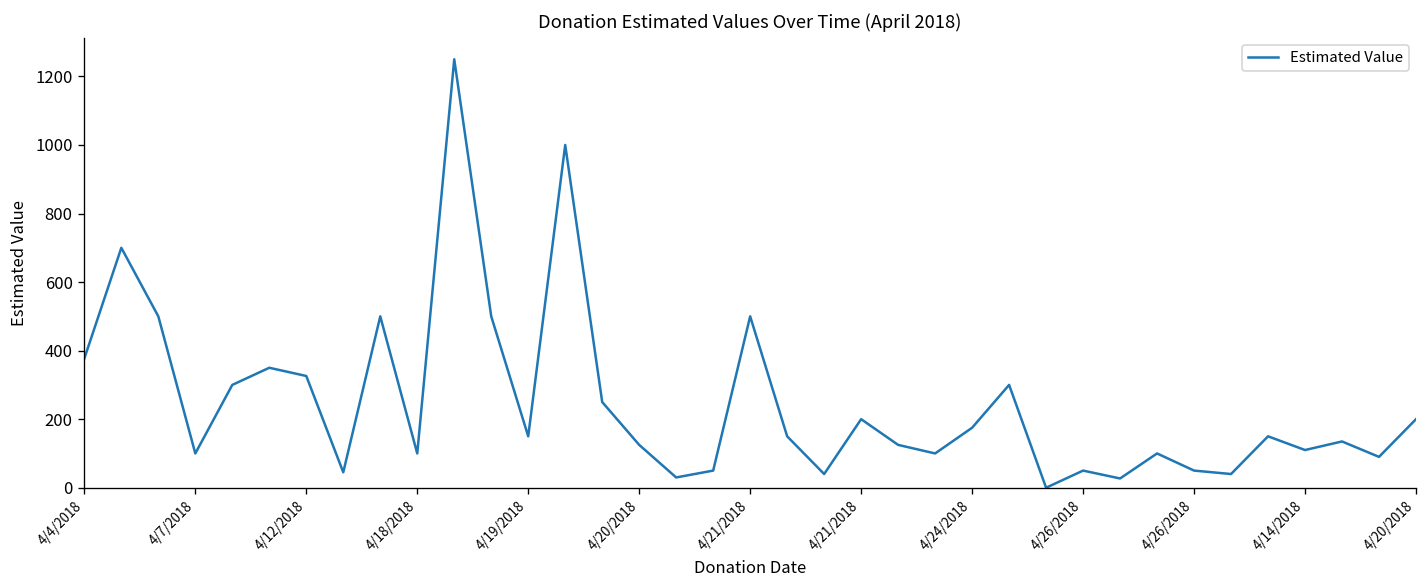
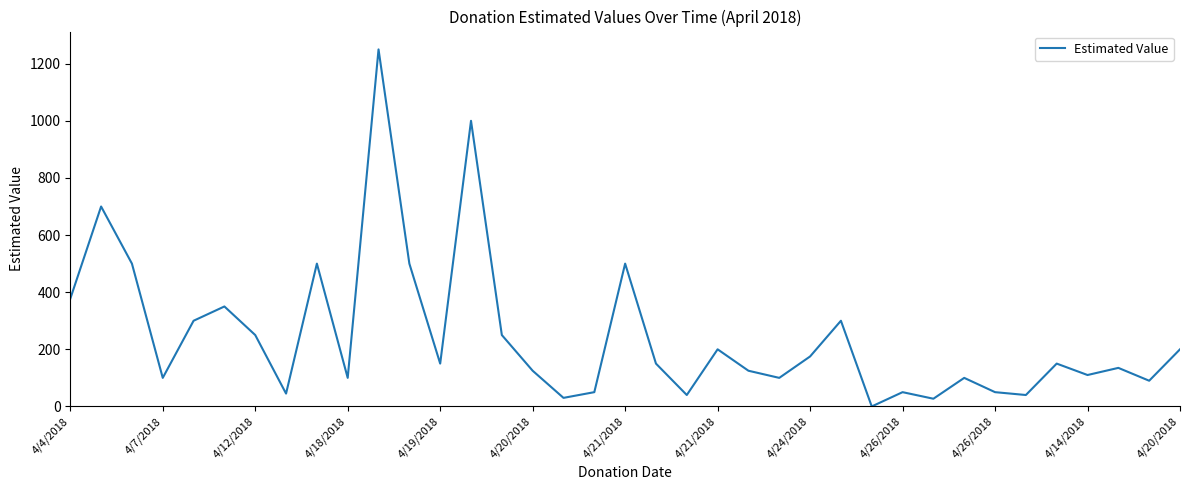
4/12/2018: 330 -> 250
